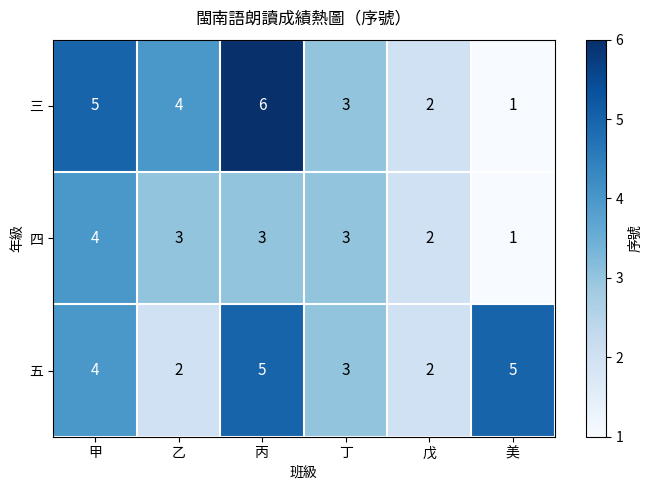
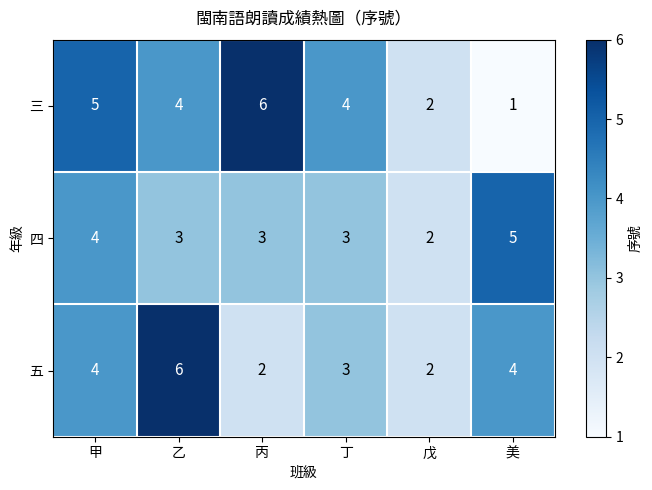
三, 丁: 3 -> 4
四, 美: 1 -> 5
五, 乙: 2 -> 6
五, 丙: 5 -> 2
五, 美: 5 -> 4
